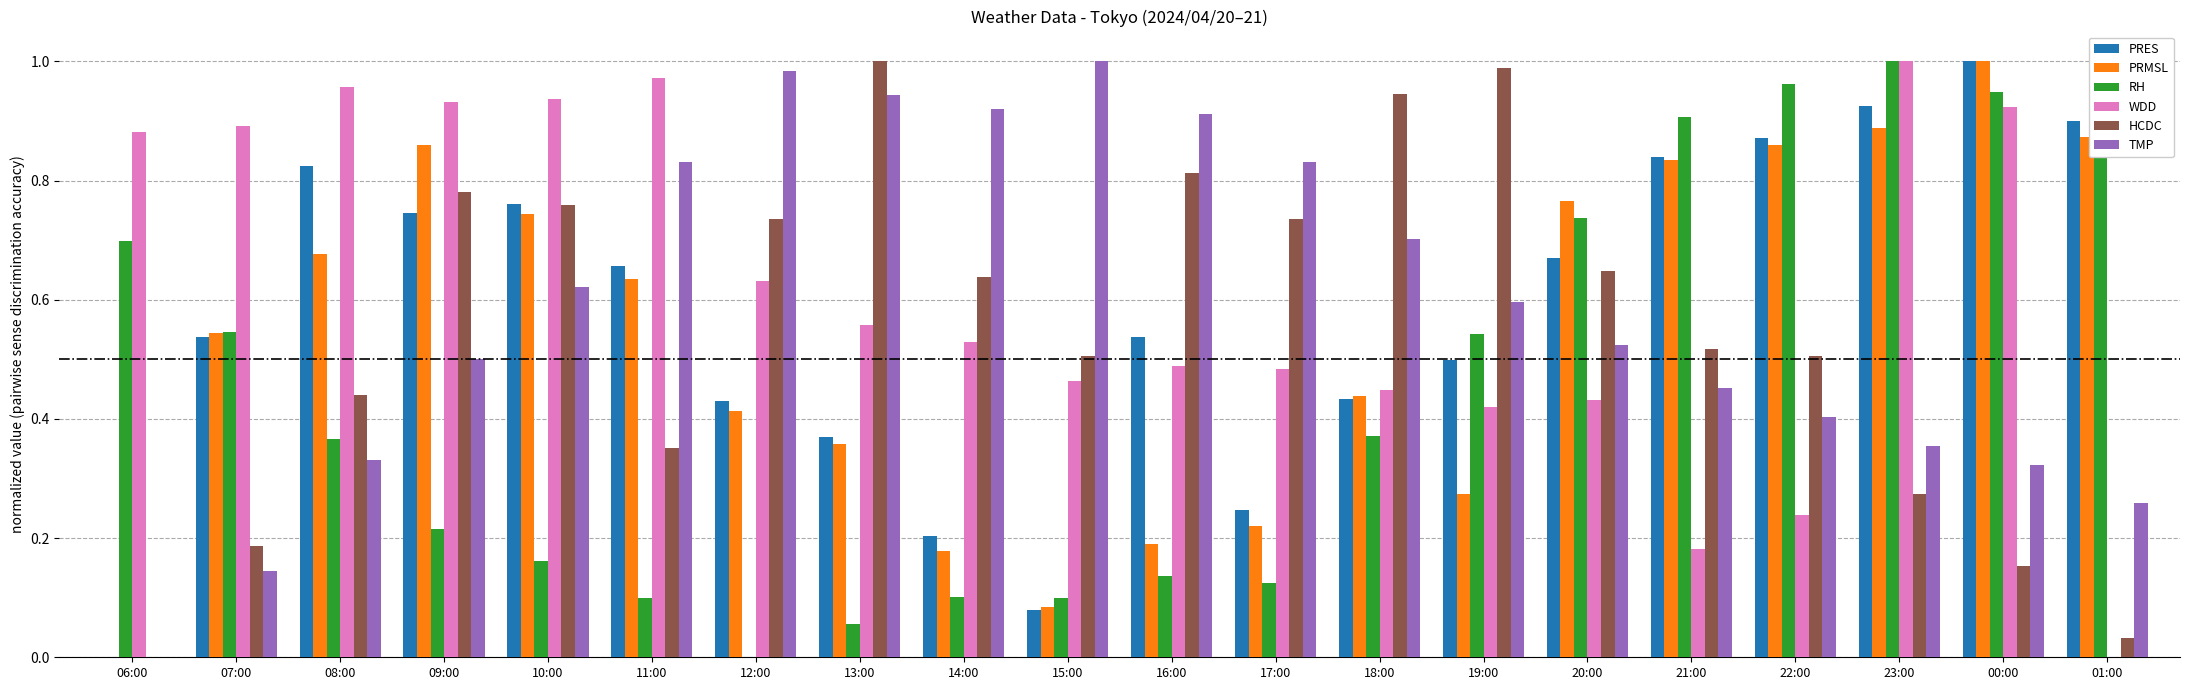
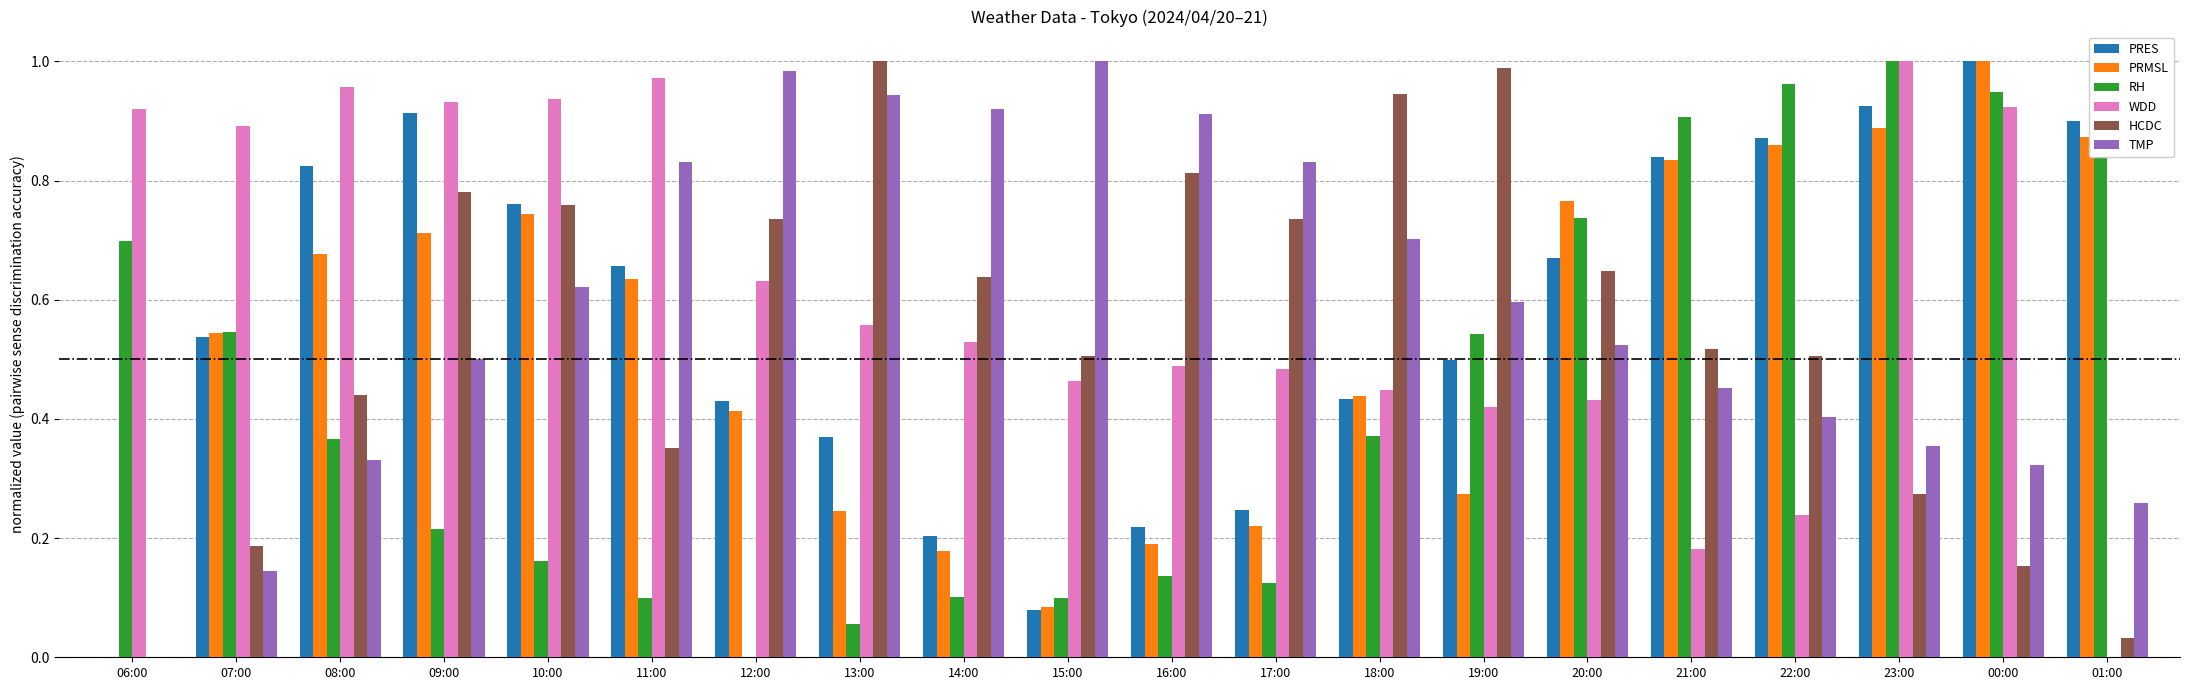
WDD, 06:00: 0.88 -> 0.92
PRES, 09:00: 0.75 -> 0.91
PRMSL, 09:00: 0.86 -> 0.71
PRMSL, 13:00: 0.36 -> 0.25
PRES, 16:00: 0.54 -> 0.22
